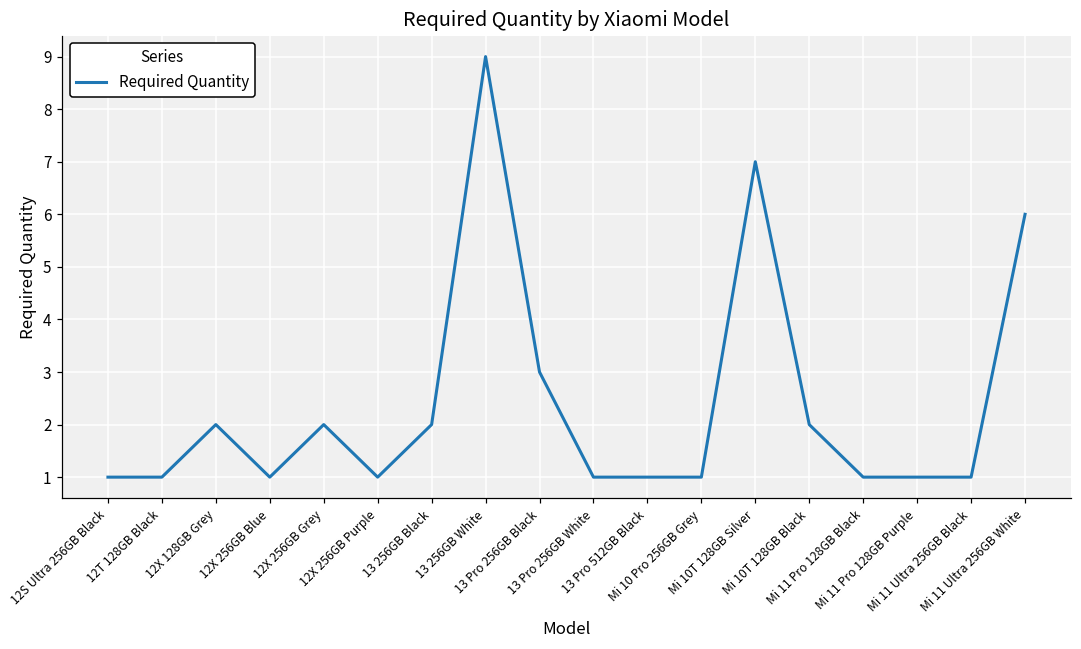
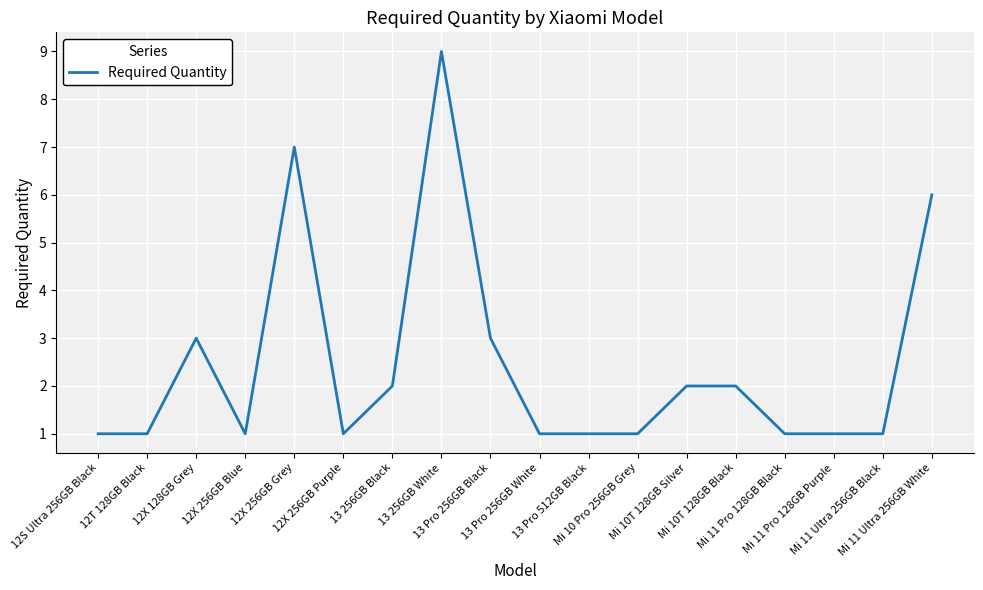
12X 128GB Grey: 2 -> 3
12X 256GB Grey: 2 -> 7
Mi 10T 128GB Silver: 7 -> 2
